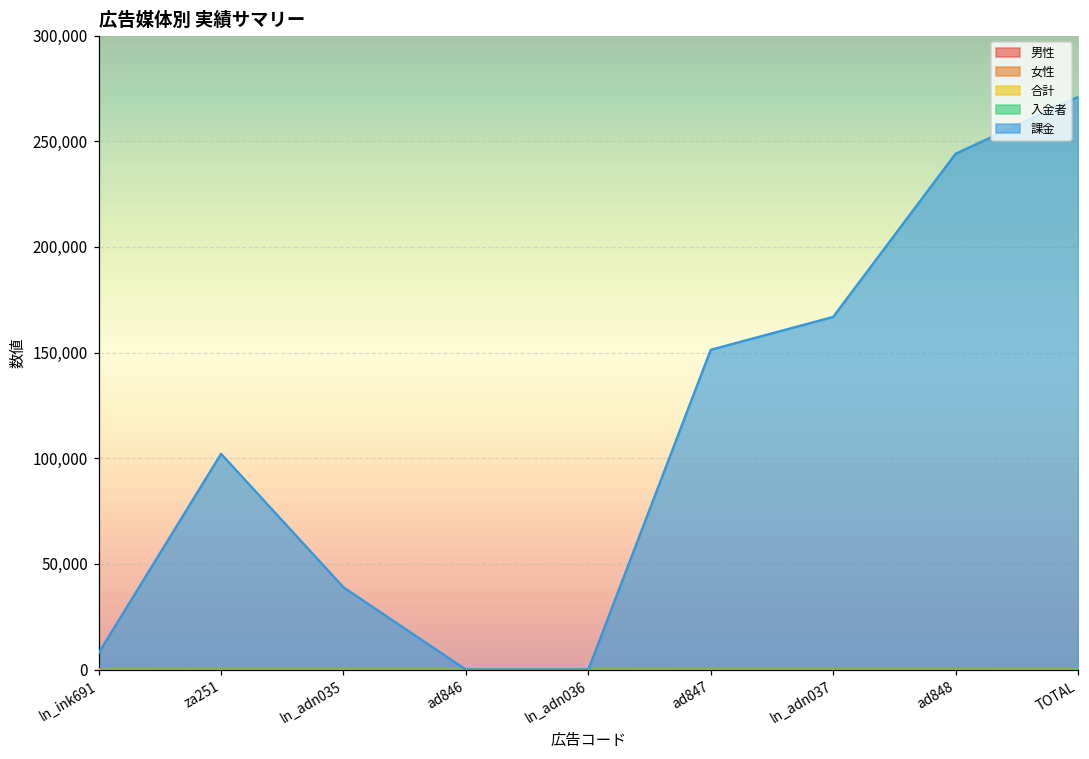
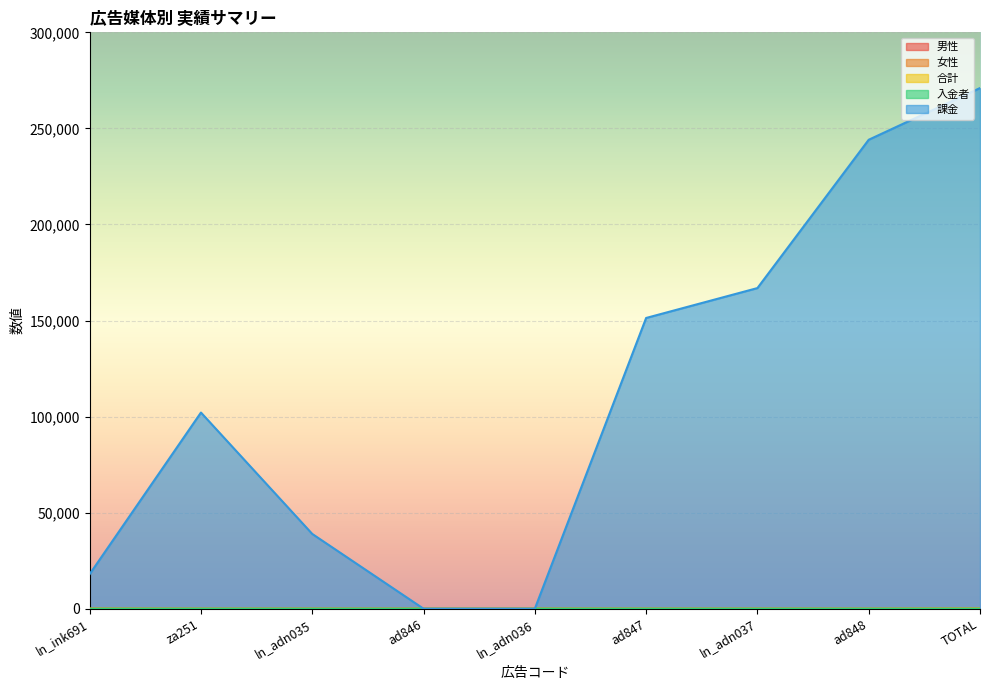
課金, ln_ink691: 8,000 -> 18,000
